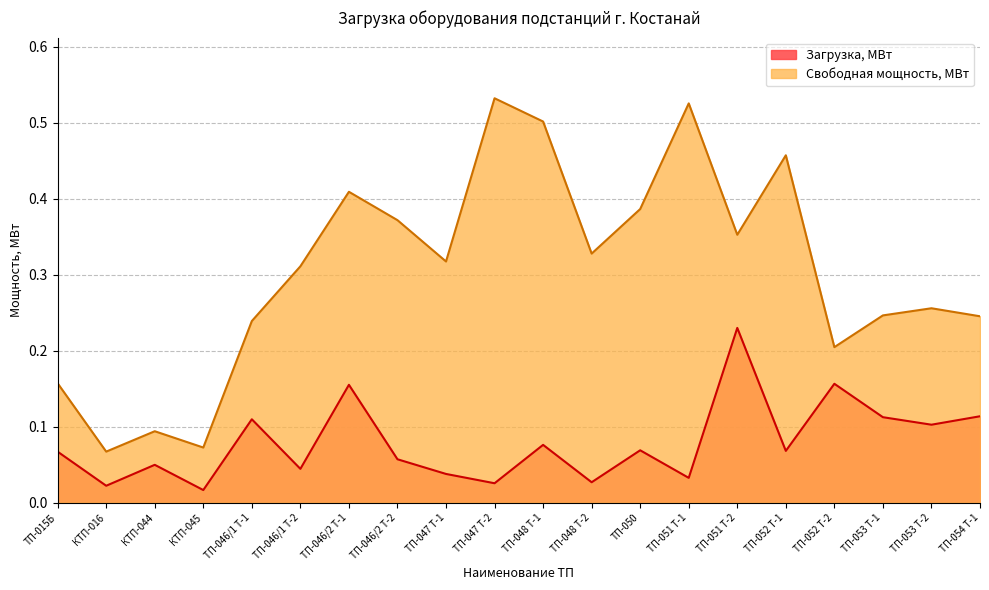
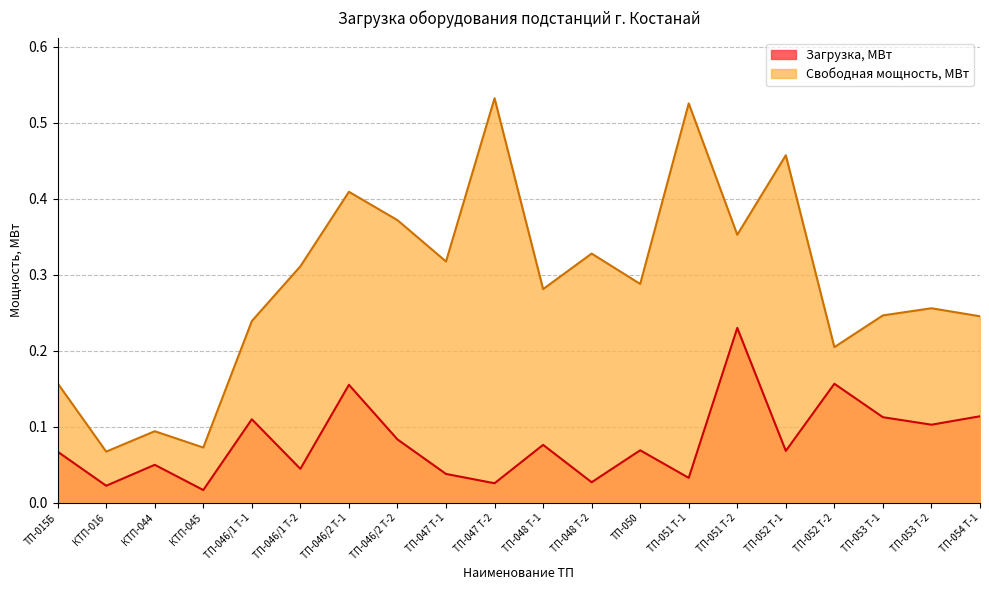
Загрузка, МВт, ТП-046/2 Т-2: 0.06 -> 0.08
Свободная мощность, МВт, ТП-048 Т-1: 0.50 -> 0.28
Свободная мощность, МВт, ТП-050: 0.39 -> 0.29
